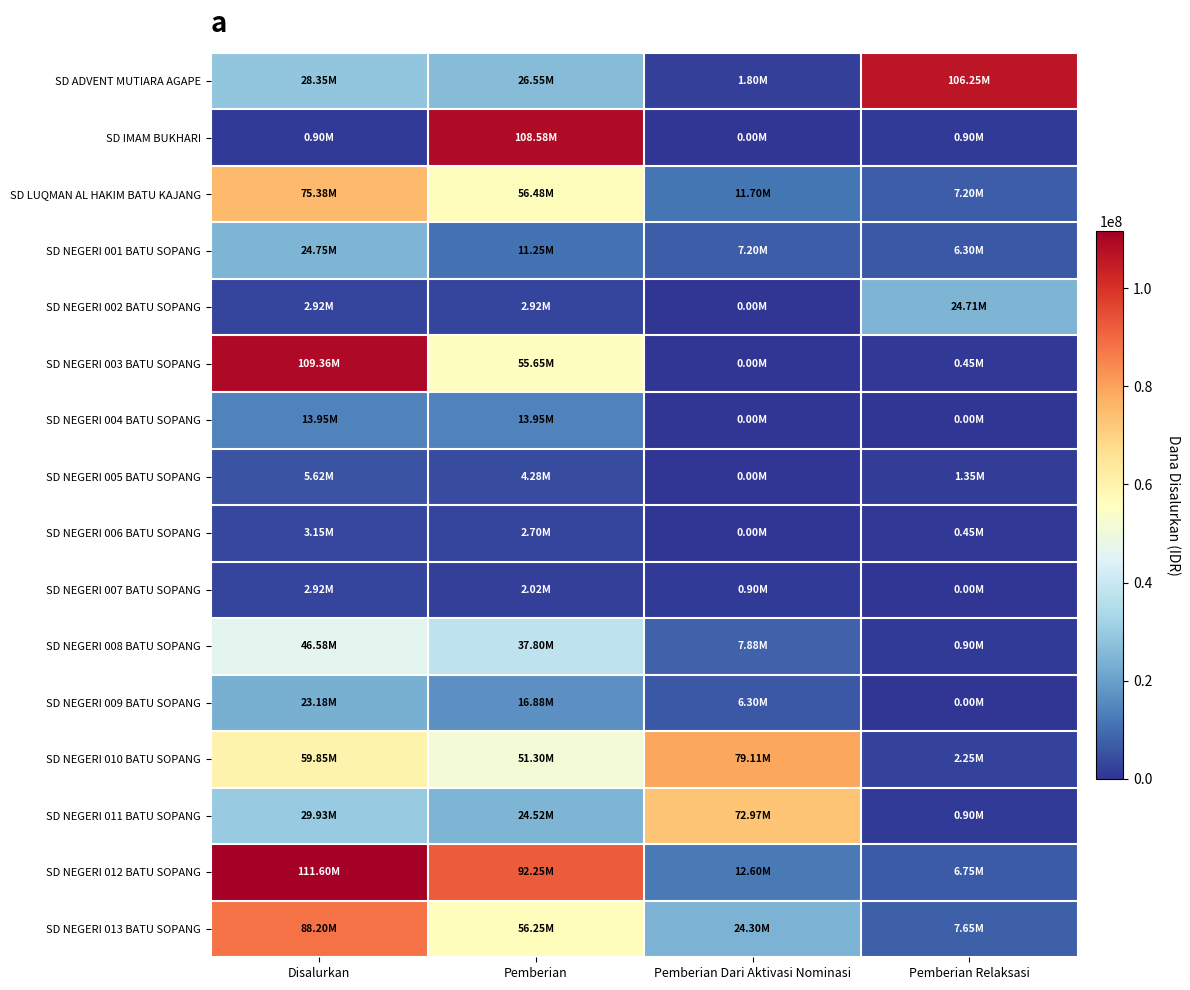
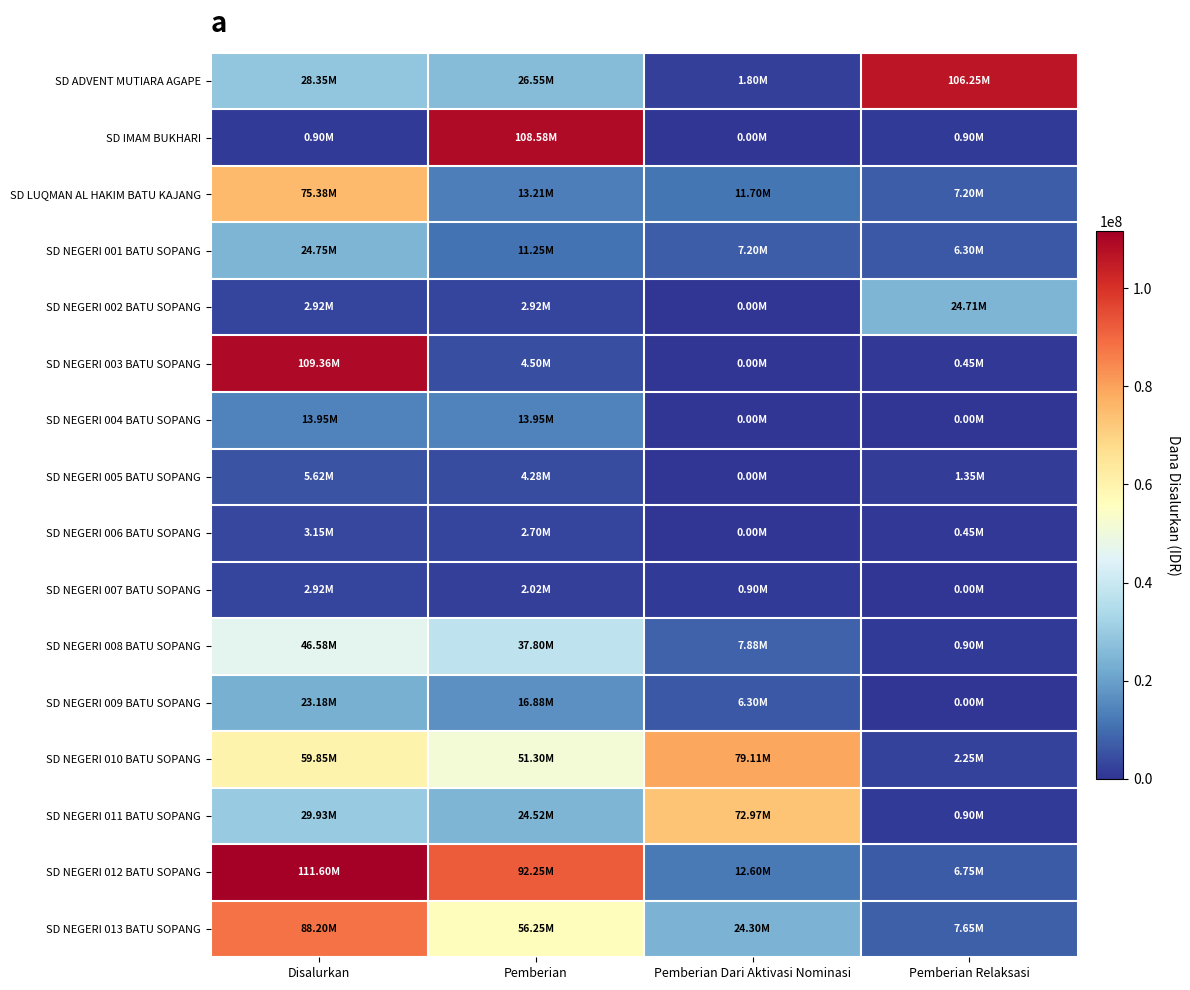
SD LUQMAN AL HAKIM BATU KAJANG, Pemberian: 56.48M -> 13.21M
SD NEGERI 003 BATU SOPANG, Pemberian: 55.65M -> 4.50M
